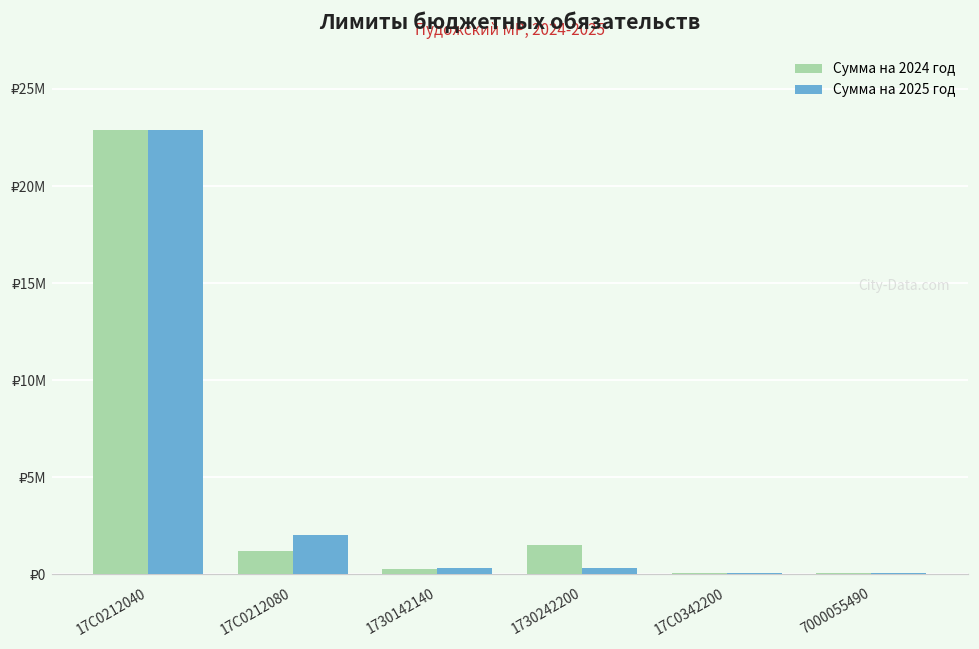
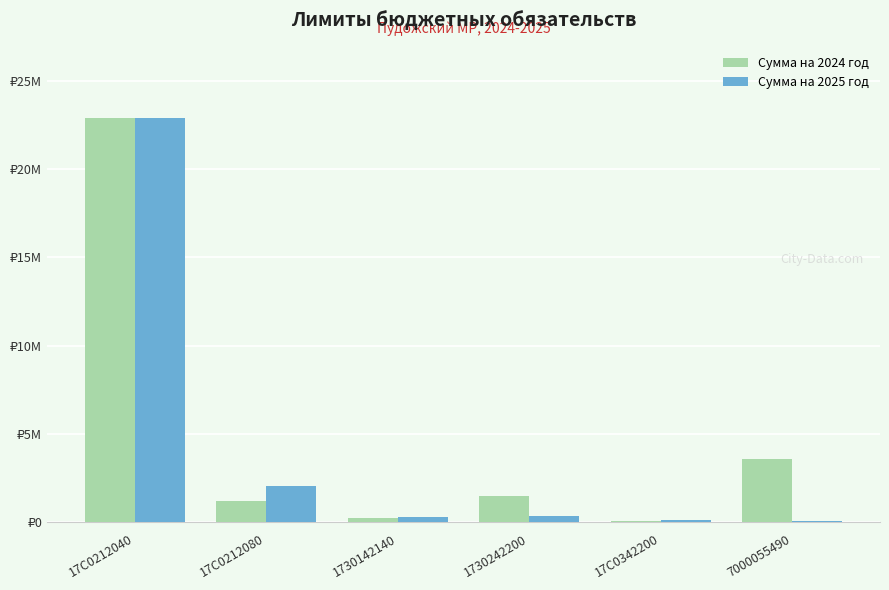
Сумма на 2024 год, 7000055490: ₽100000 -> ₽3600000
